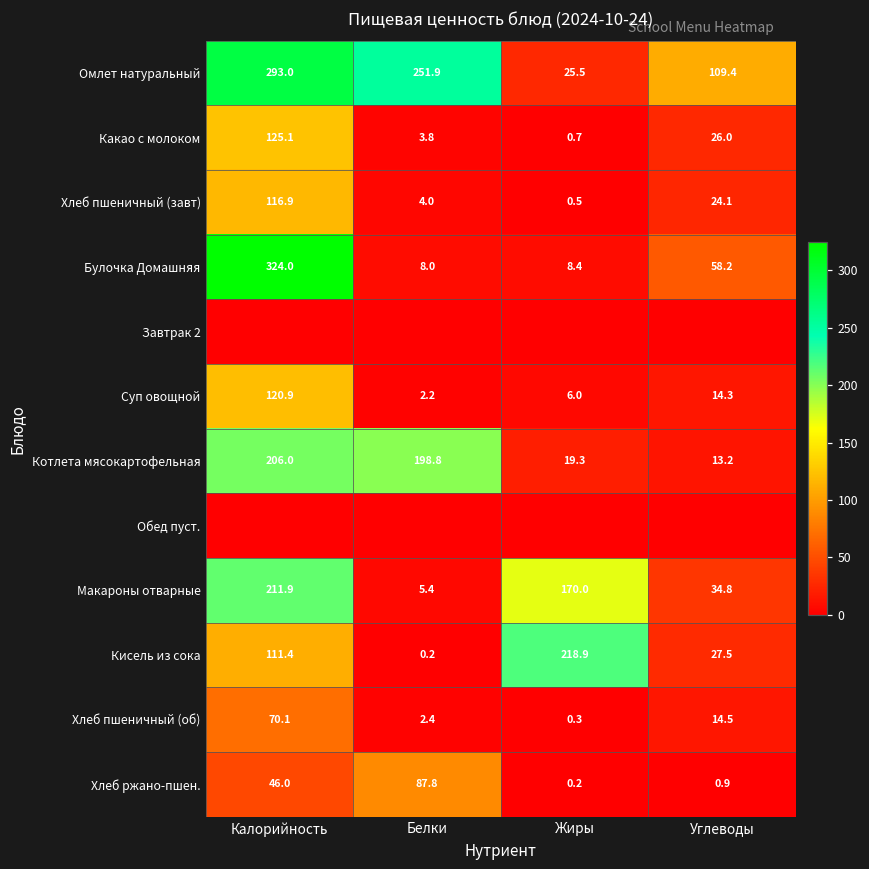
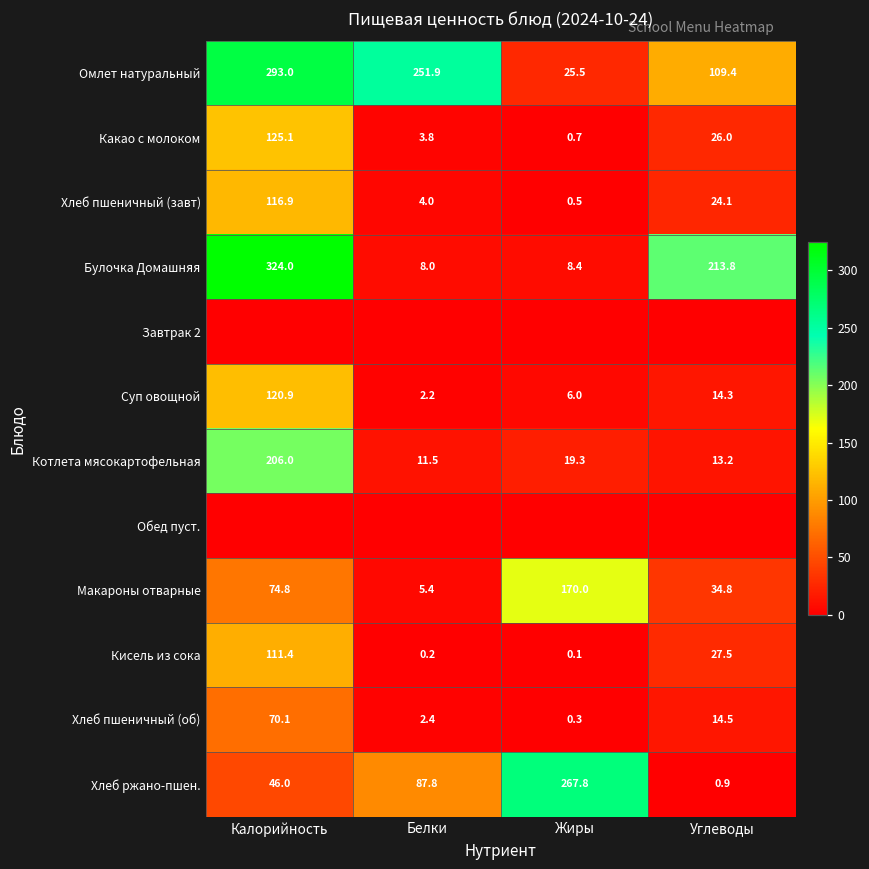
Булочка Домашняя, Углеводы: 58.2 -> 213.8
Котлета мясокартофельная, Белки: 198.8 -> 11.5
Макароны отварные, Калорийность: 211.9 -> 74.8
Кисель из сока, Жиры: 218.9 -> 0.1
Хлеб ржано-пшен., Жиры: 0.2 -> 267.8
